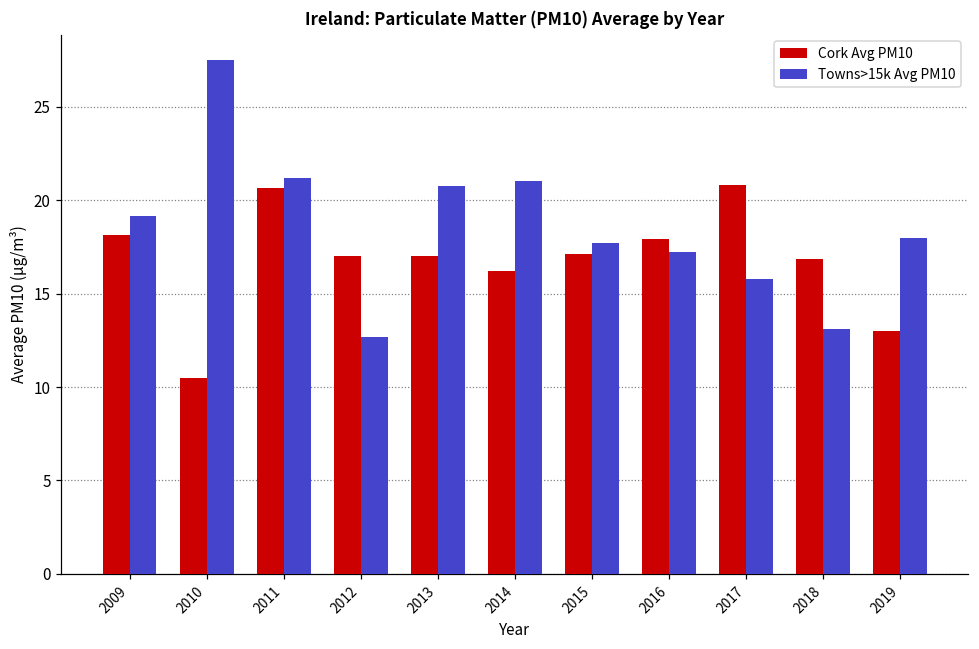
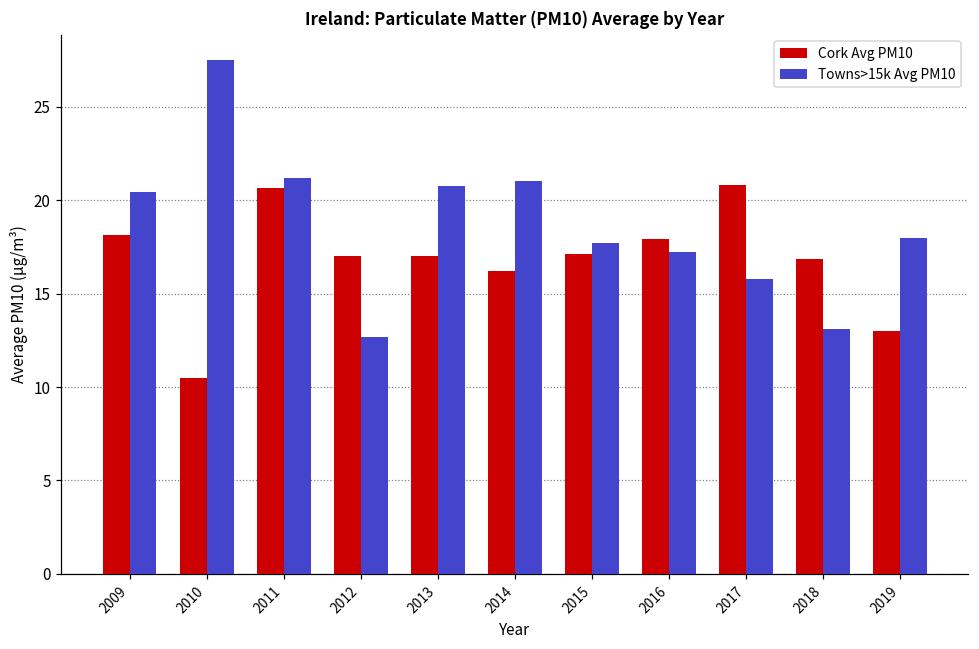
Towns>15k Avg PM10, 2009: 19.2 -> 20.4
